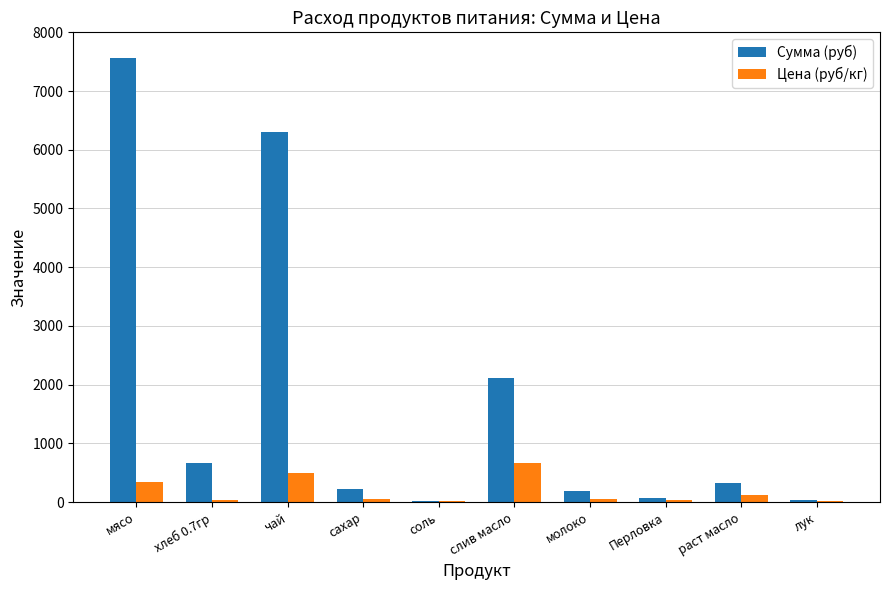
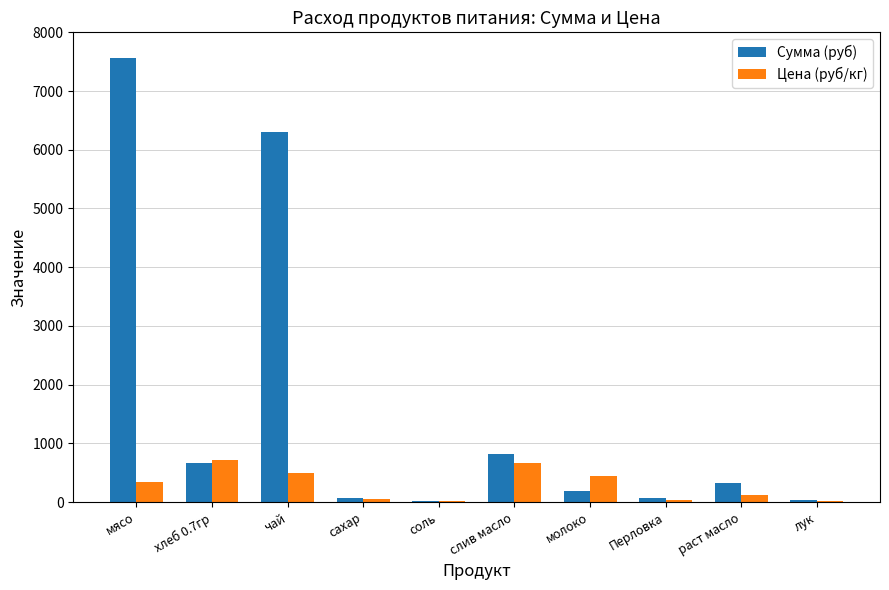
Цена (руб/кг), хлеб 0.7гр: 0 -> 700
Сумма (руб), сахар: 200 -> 100
Сумма (руб), слив масло: 2100 -> 800
Цена (руб/кг), молоко: 0 -> 400
